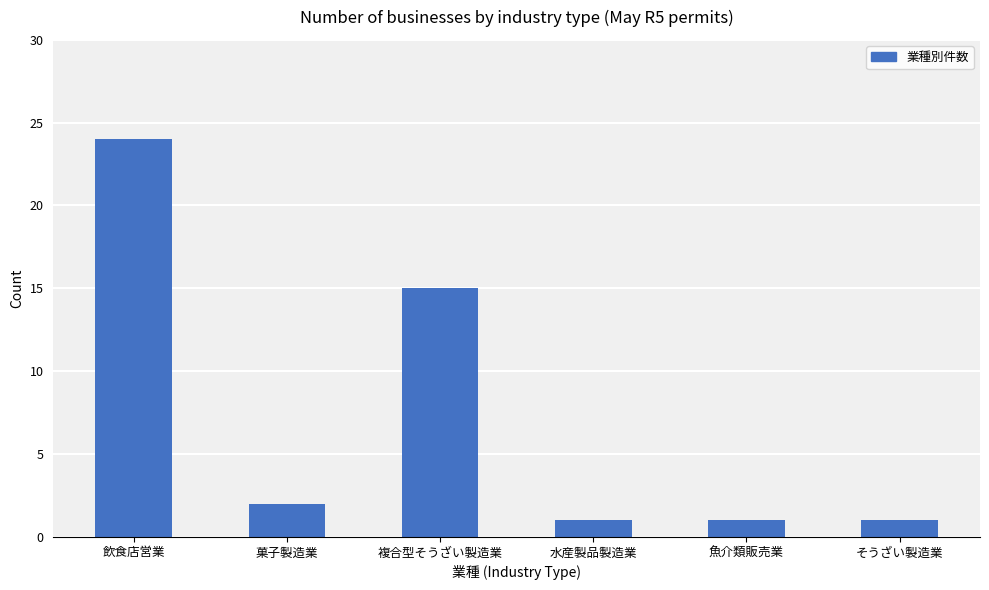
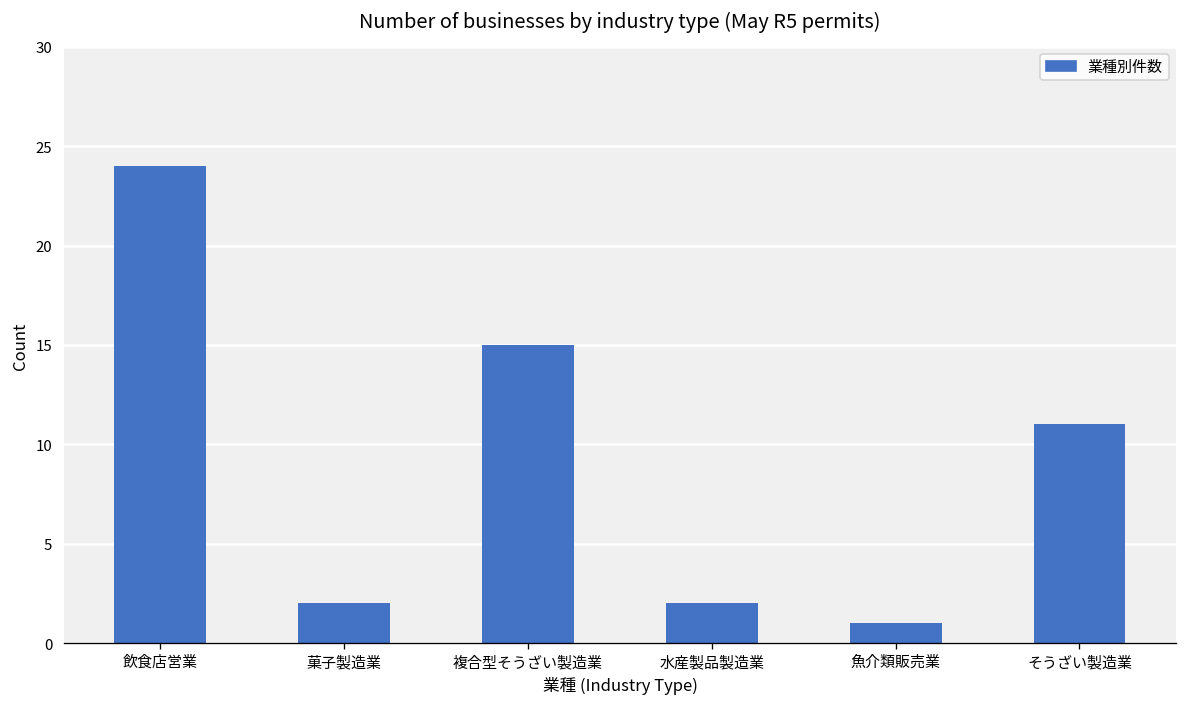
水産製品製造業: 1 -> 2
そうざい製造業: 1 -> 11
